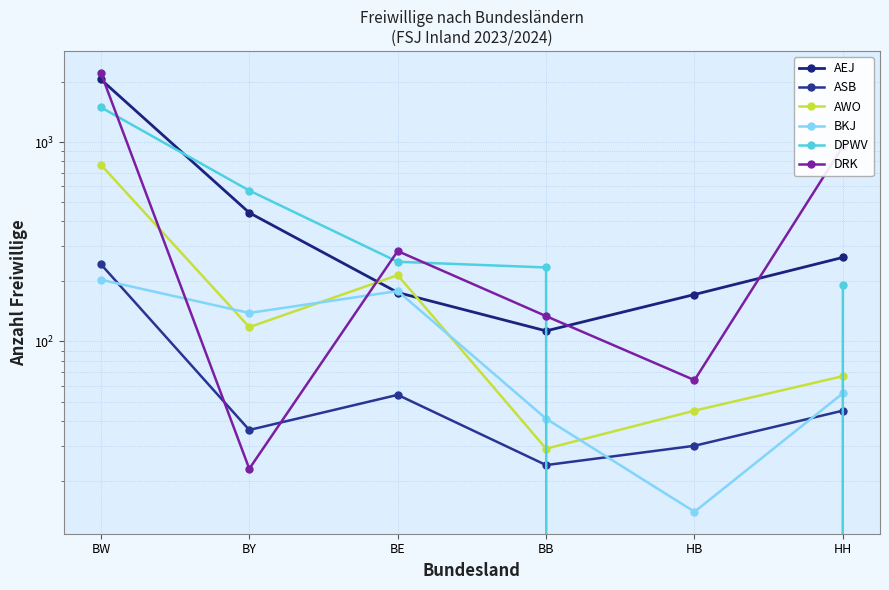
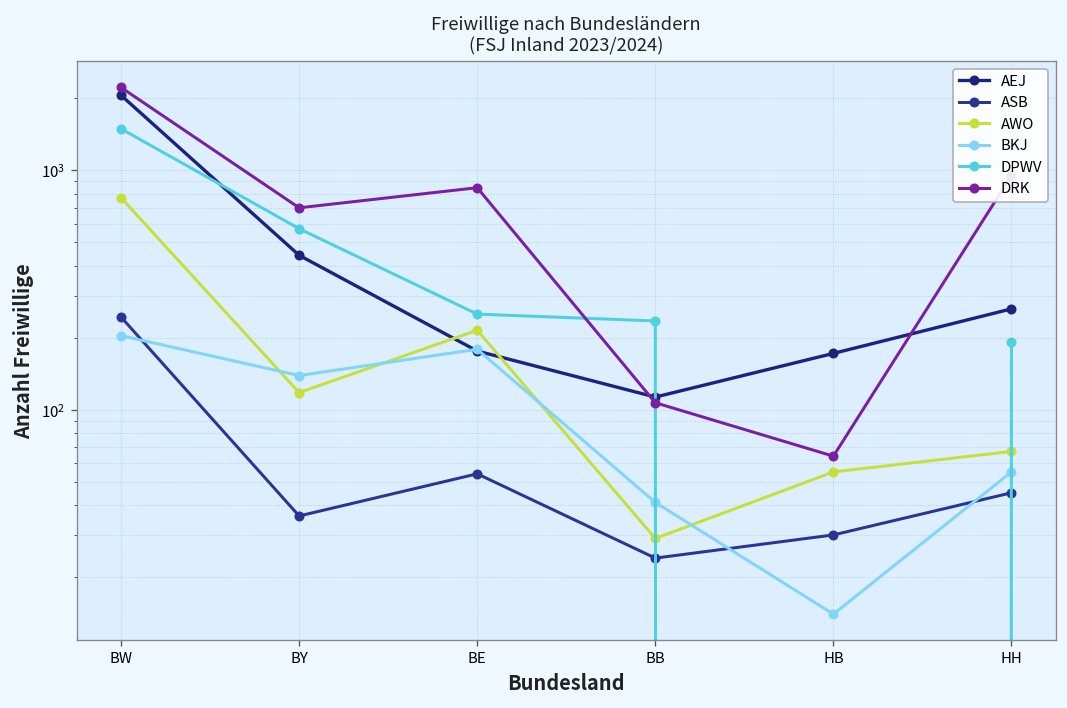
DRK, BY: 23 -> 700
DRK, BE: 280 -> 850
DRK, BB: 130 -> 110
AWO, HB: 45 -> 55
